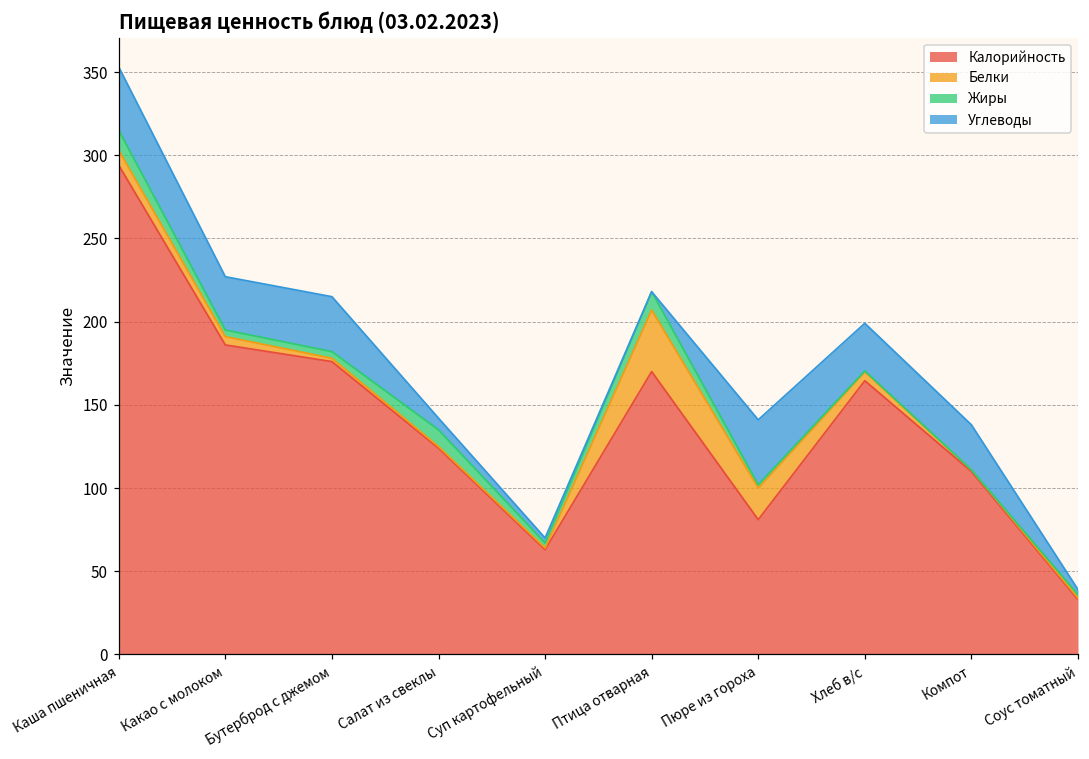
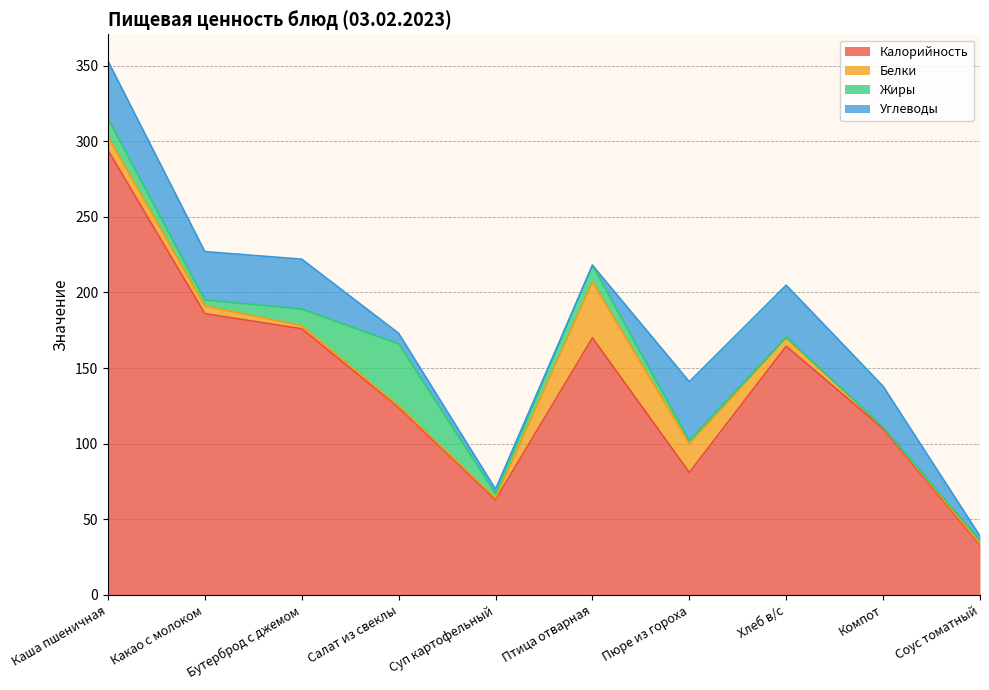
Жиры, Бутерброд с джемом: 4 -> 11
Жиры, Салат из свеклы: 10 -> 41
Углеводы, Хлеб в/с: 29 -> 34
